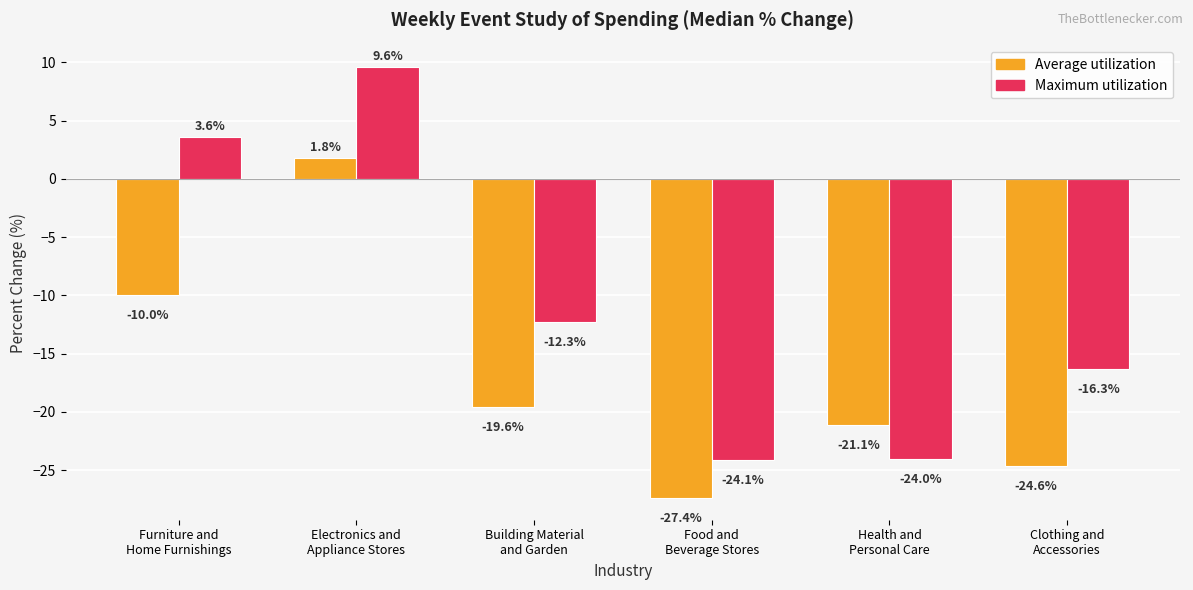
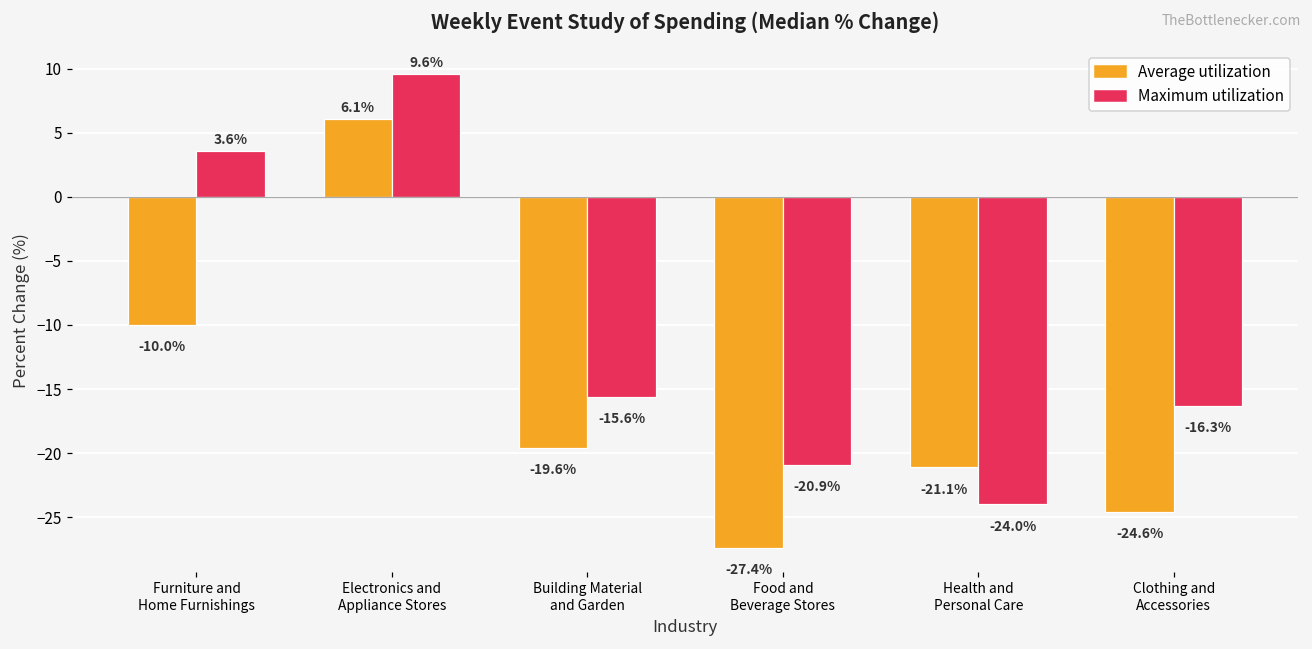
Average utilization, Electronics and Appliance Stores: 1.8% -> 6.1%
Maximum utilization, Building Material and Garden: -12.3% -> -15.6%
Maximum utilization, Food and Beverage Stores: -24.1% -> -20.9%
